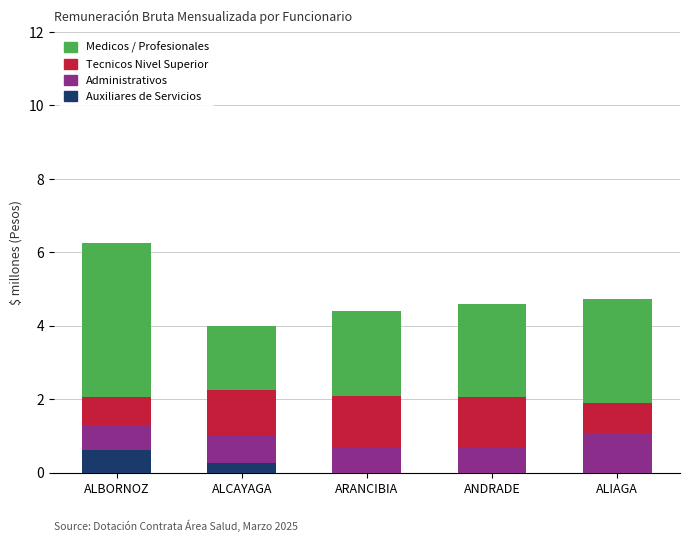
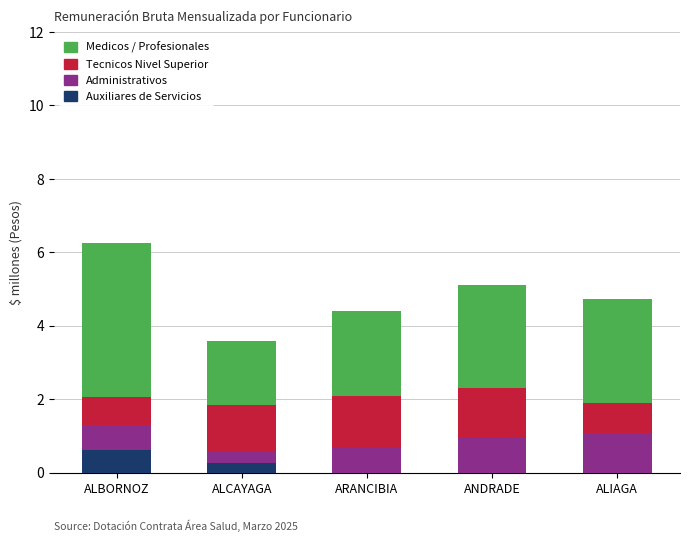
Administrativos, ALCAYAGA: 0.7 -> 0.3
Administrativos, ANDRADE: 0.7 -> 1.0
Medicos / Profesionales, ANDRADE: 2.5 -> 2.8
